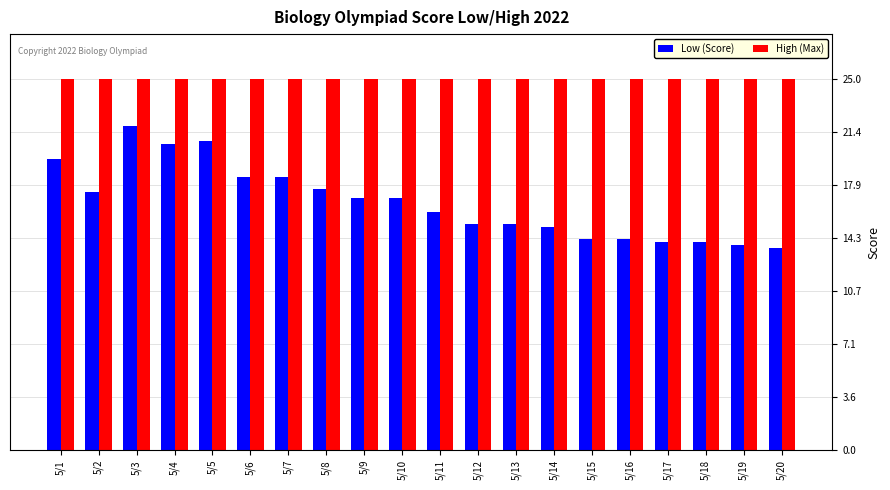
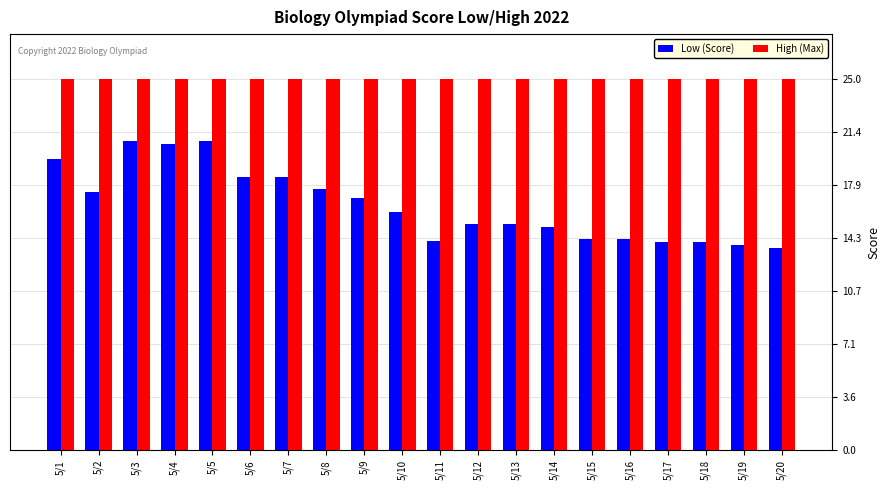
Low (Score), 5/3: 21.8 -> 20.8
Low (Score), 5/10: 17 -> 16
Low (Score), 5/11: 16.0 -> 14.1
